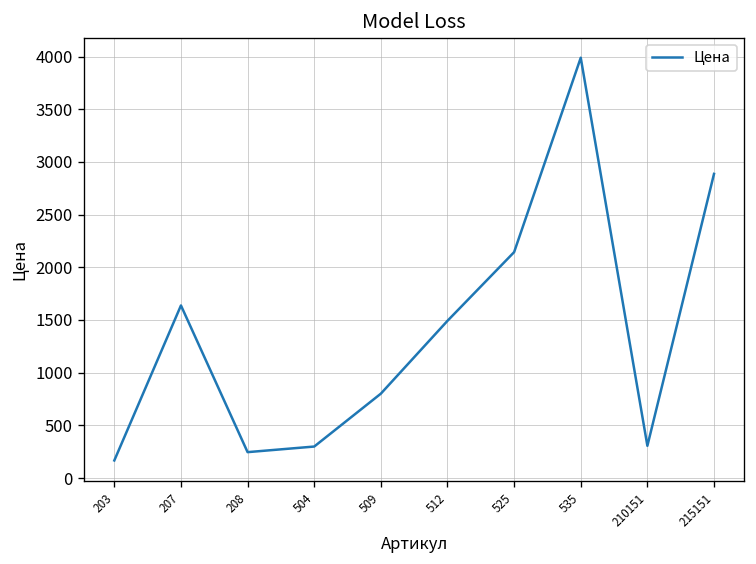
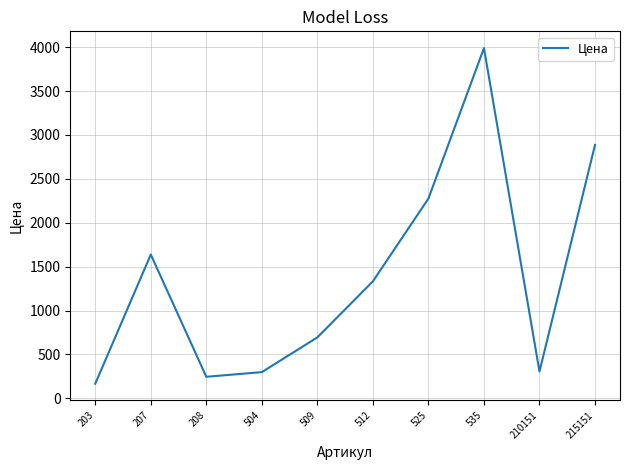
509: 800 -> 700
512: 1500 -> 1300
525: 2100 -> 2300
